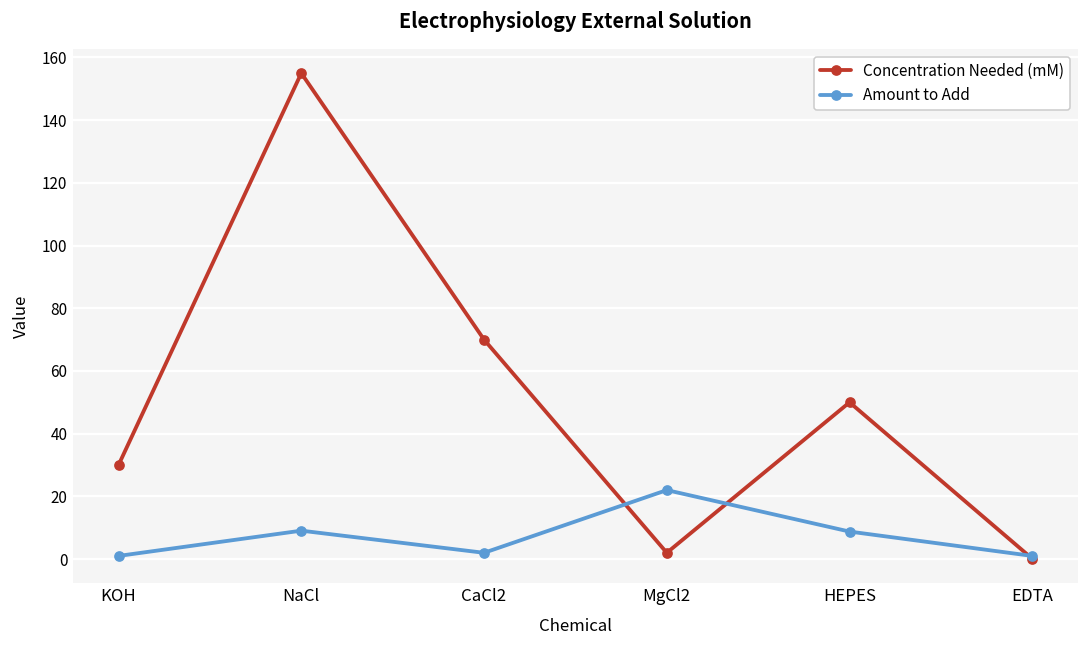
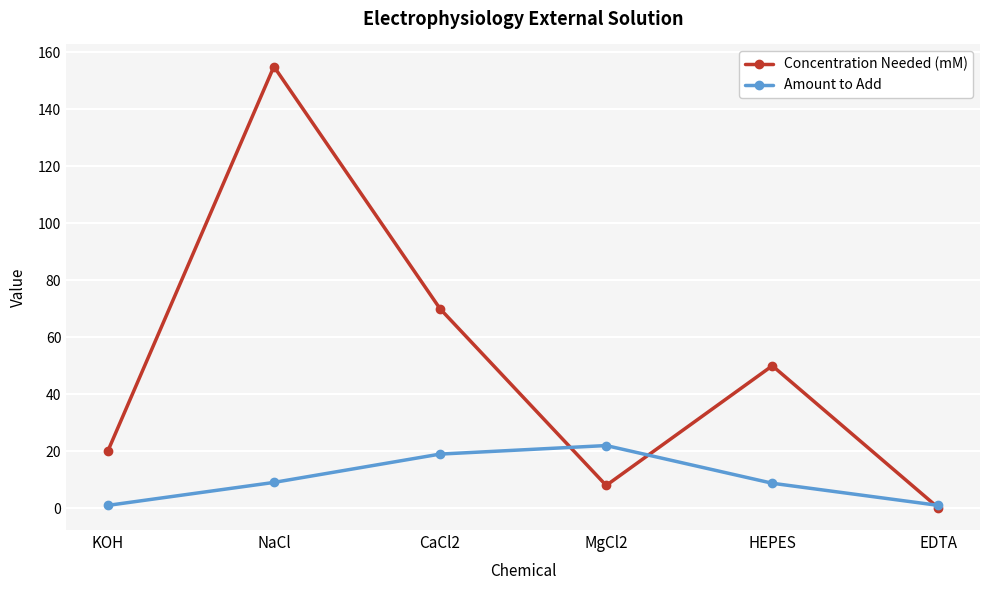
Concentration Needed (mM), KOH: 30 -> 20
Amount to Add, CaCl2: 2 -> 19
Concentration Needed (mM), MgCl2: 2 -> 8
